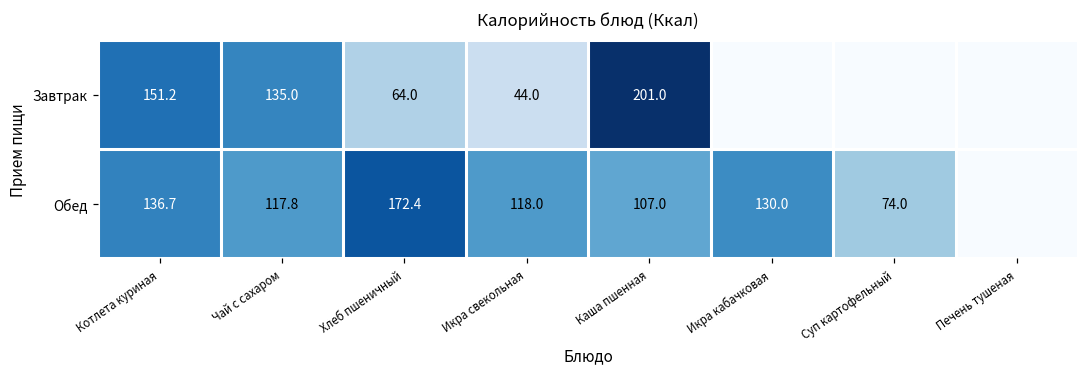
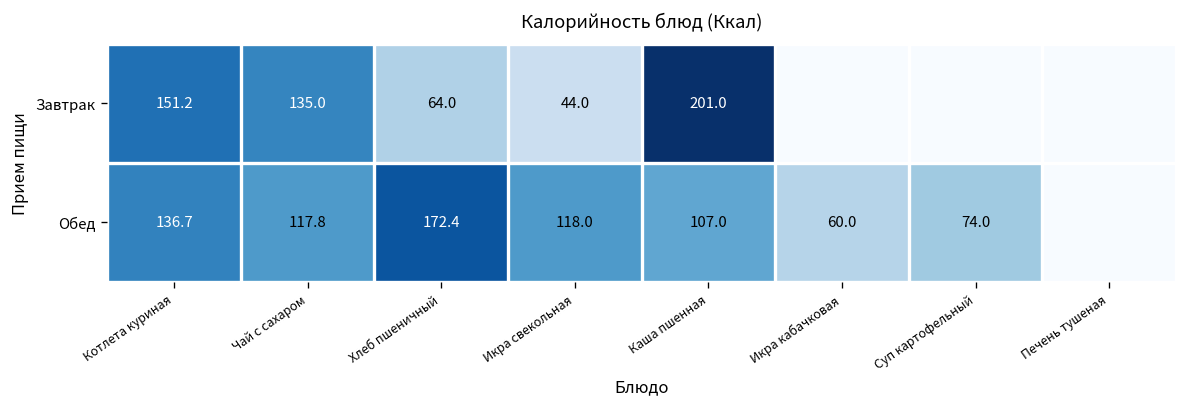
Обед, Икра кабачковая: 130.0 -> 60.0
